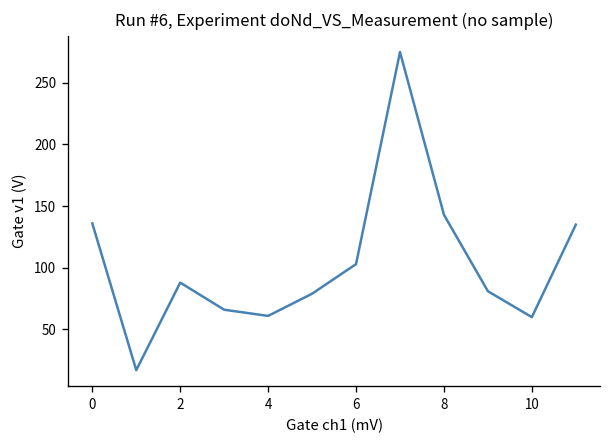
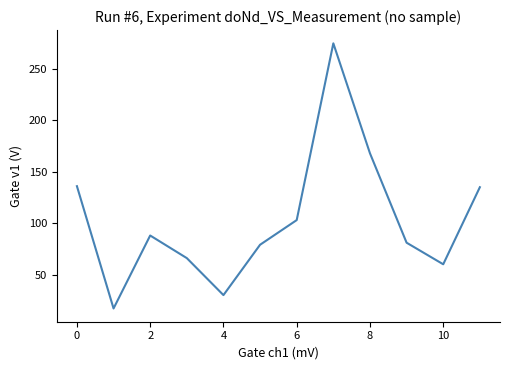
4: 61 -> 30
8: 143 -> 168
